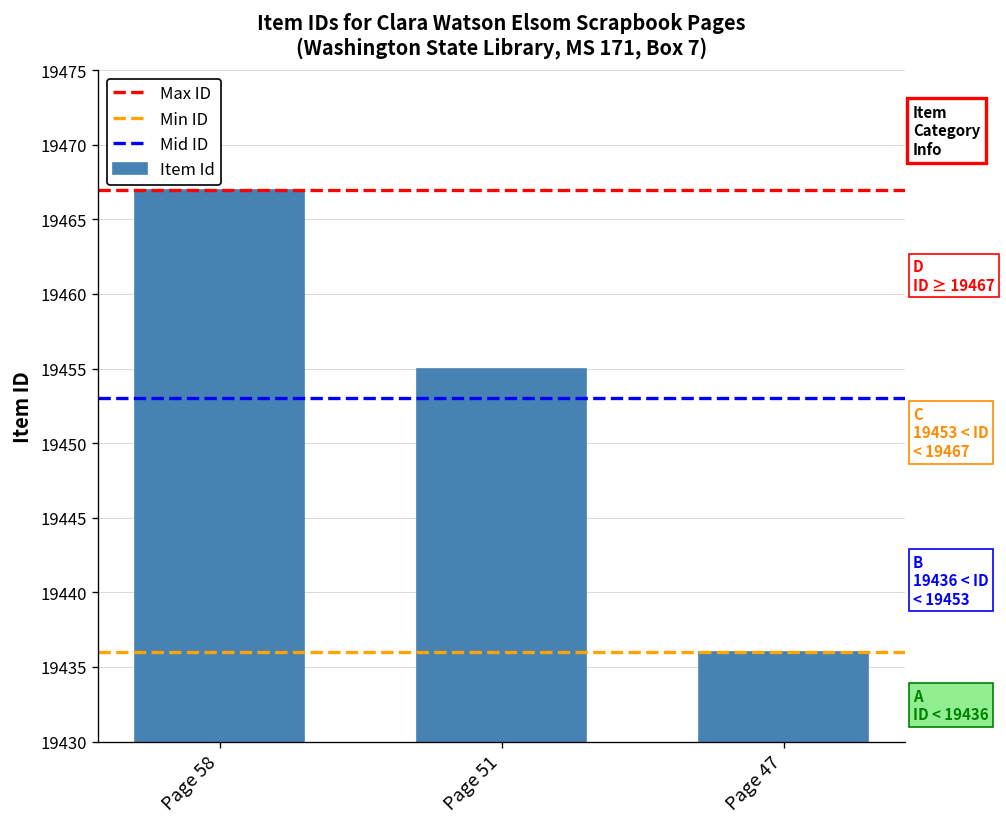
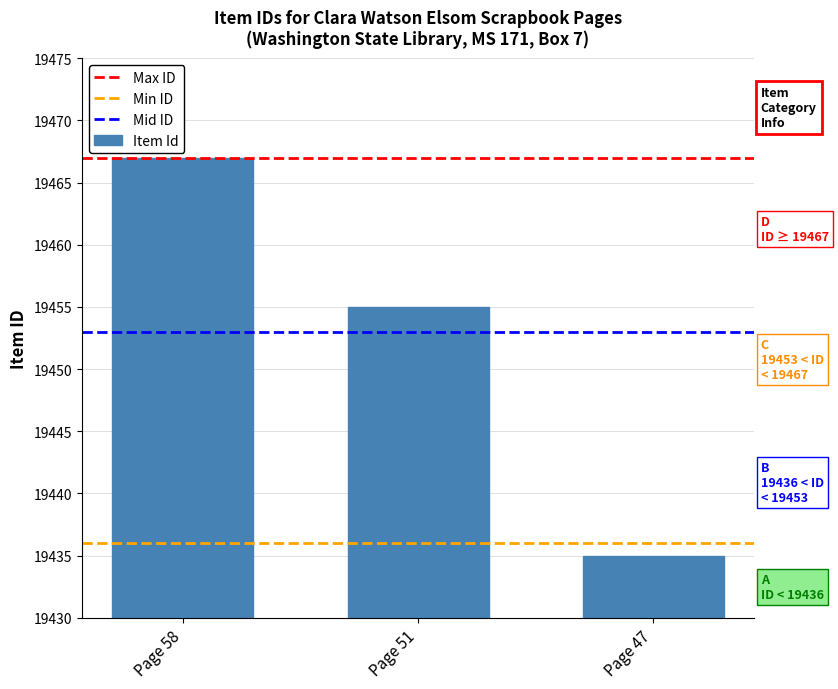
Page 47: 19436 -> 19435
